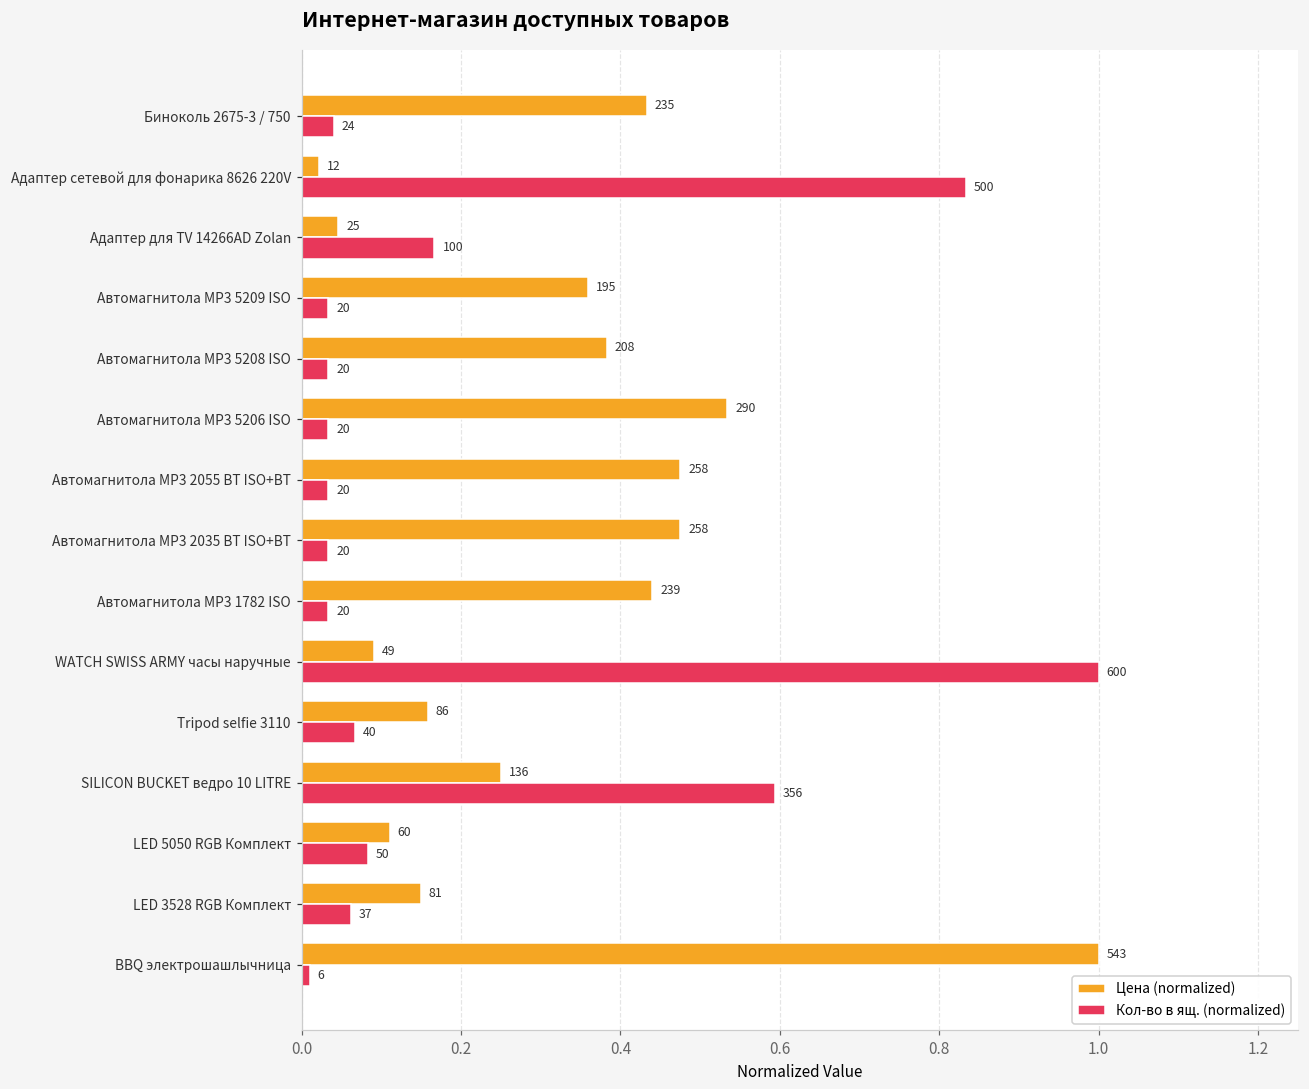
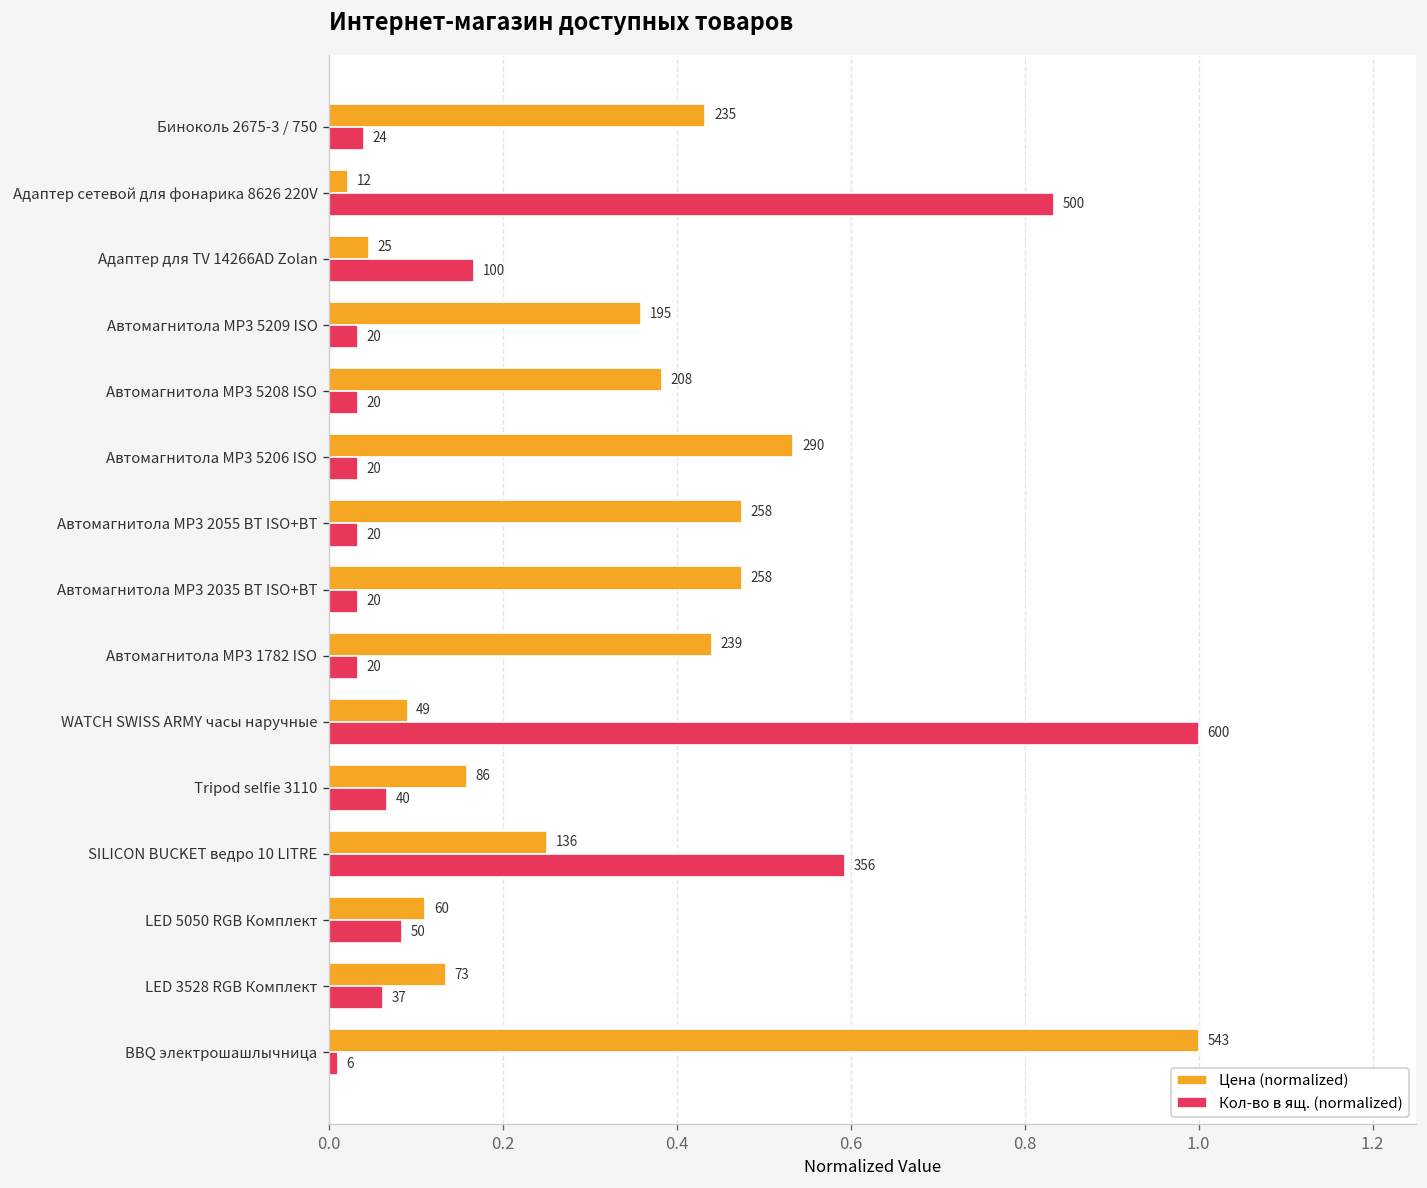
Цена (normalized), LED 3528 RGB Комплект: 81 -> 73
